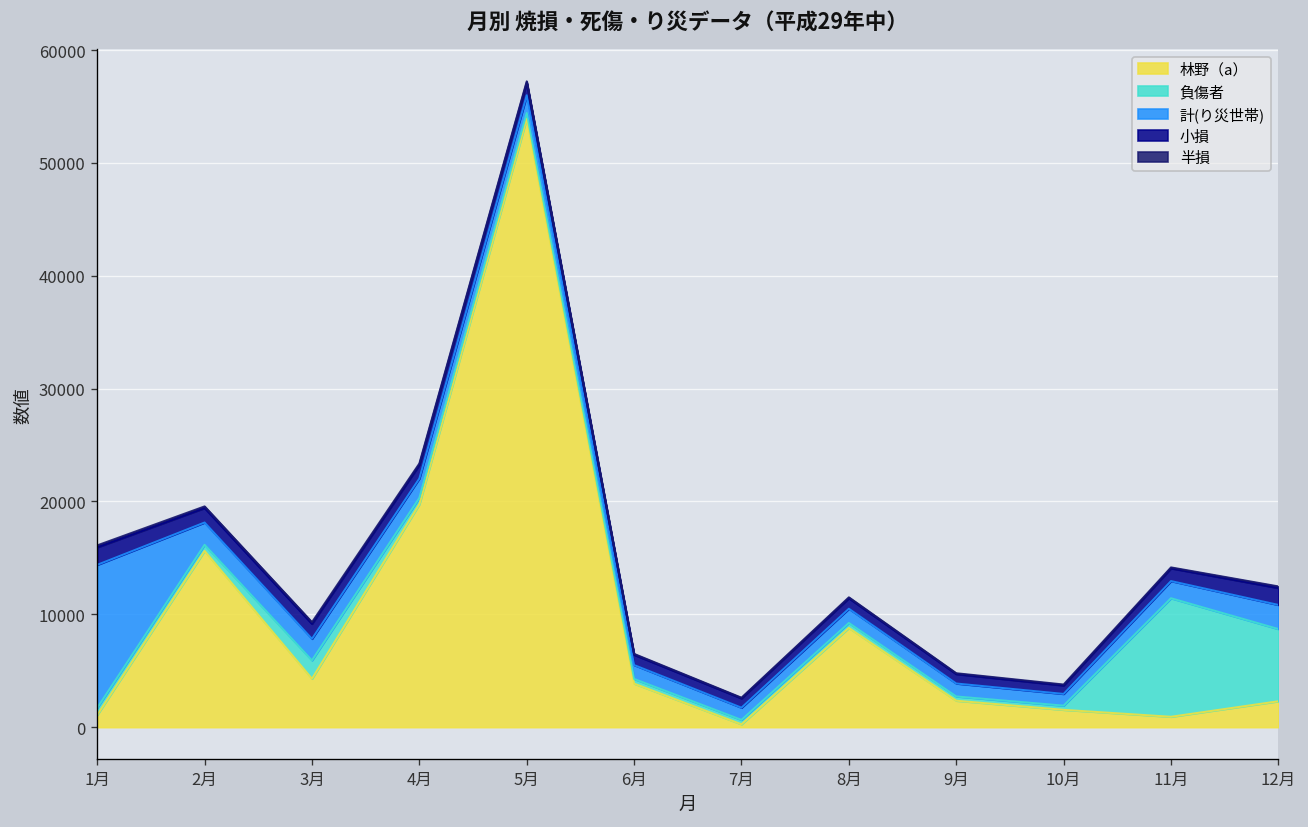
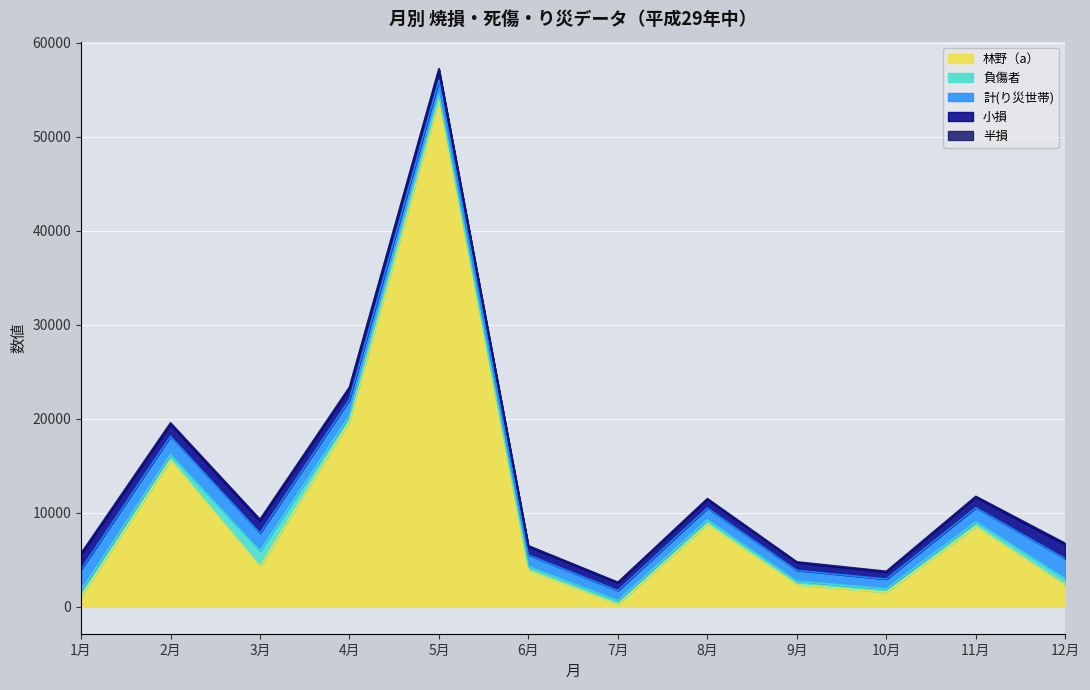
計(り災世帯), 1月: 13000 -> 2000
林野（a）, 11月: 1000 -> 9000
負傷者, 11月: 11000 -> 0
負傷者, 12月: 6000 -> 1000
